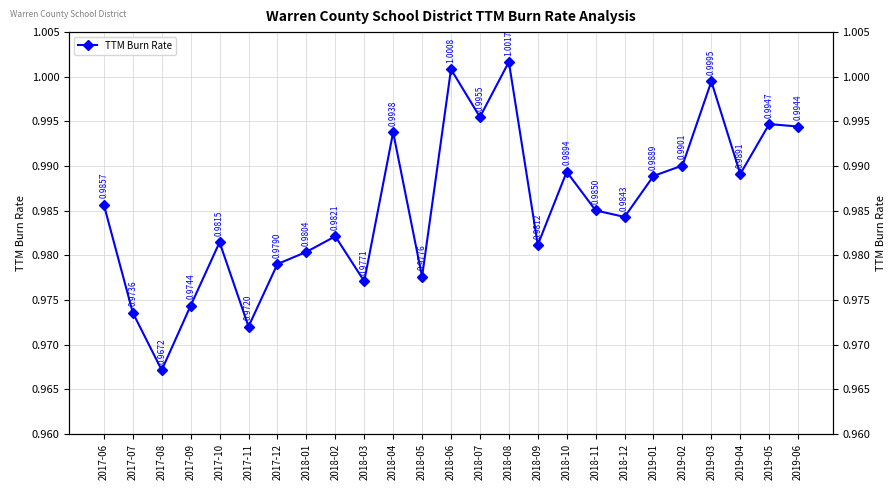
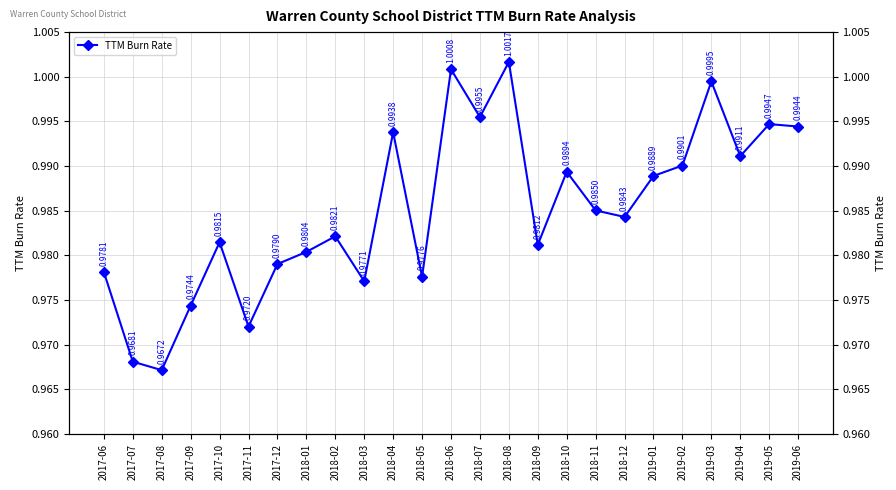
2017-06: 0.9857 -> 0.9781
2017-07: 0.9736 -> 0.9681
2019-04: 0.9891 -> 0.9911
